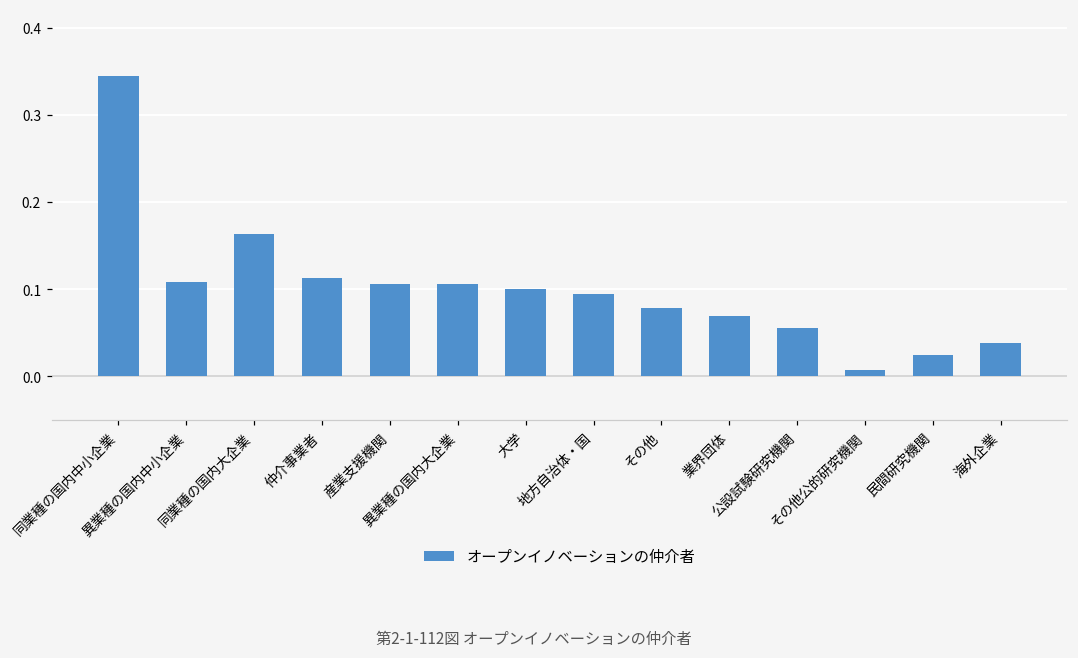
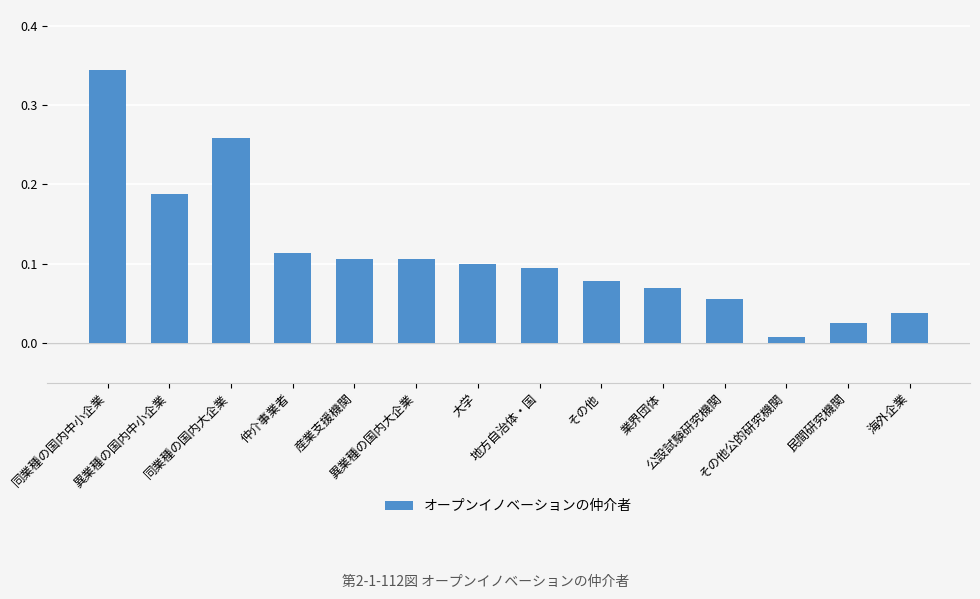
異業種の国内中小企業: 0.11 -> 0.19
同業種の国内大企業: 0.16 -> 0.26
